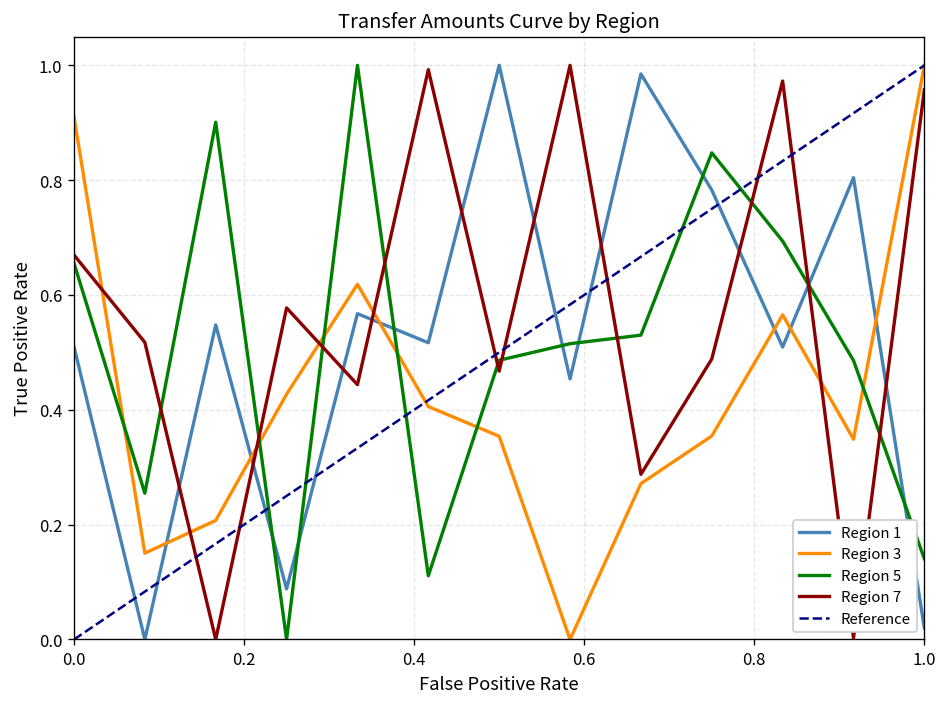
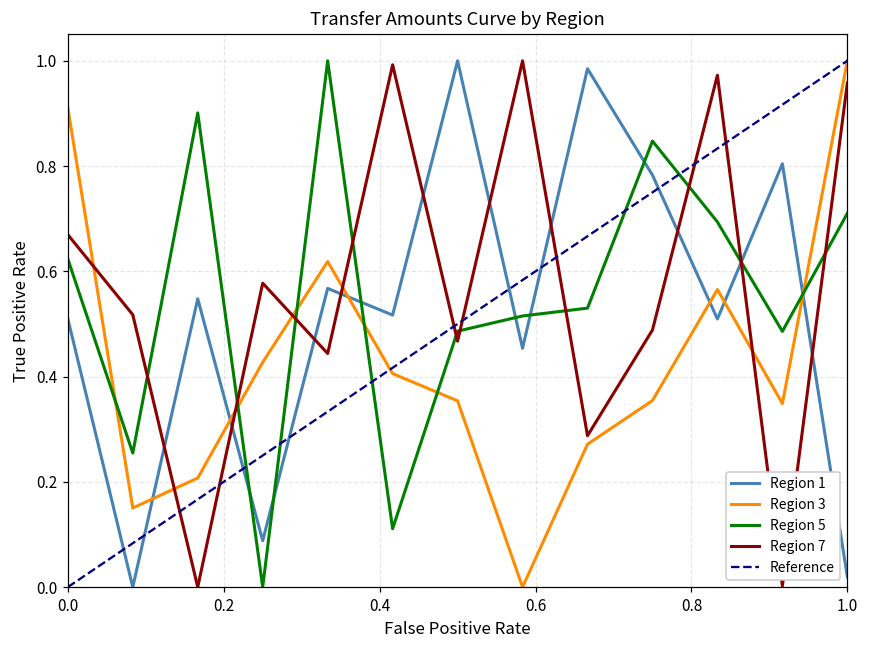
Region 5, 0.0: 0.66 -> 0.62
Region 5, 1.0: 0.14 -> 0.71
